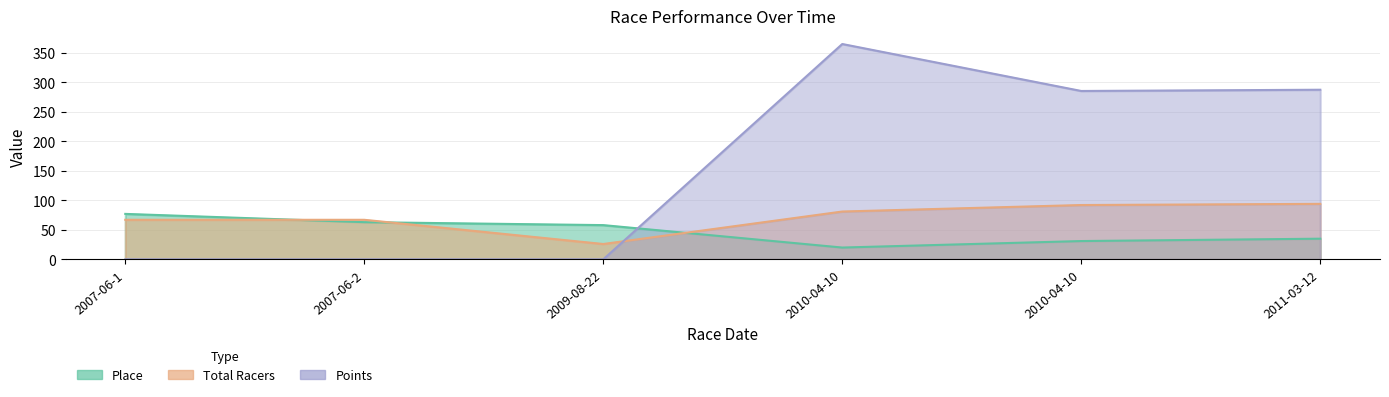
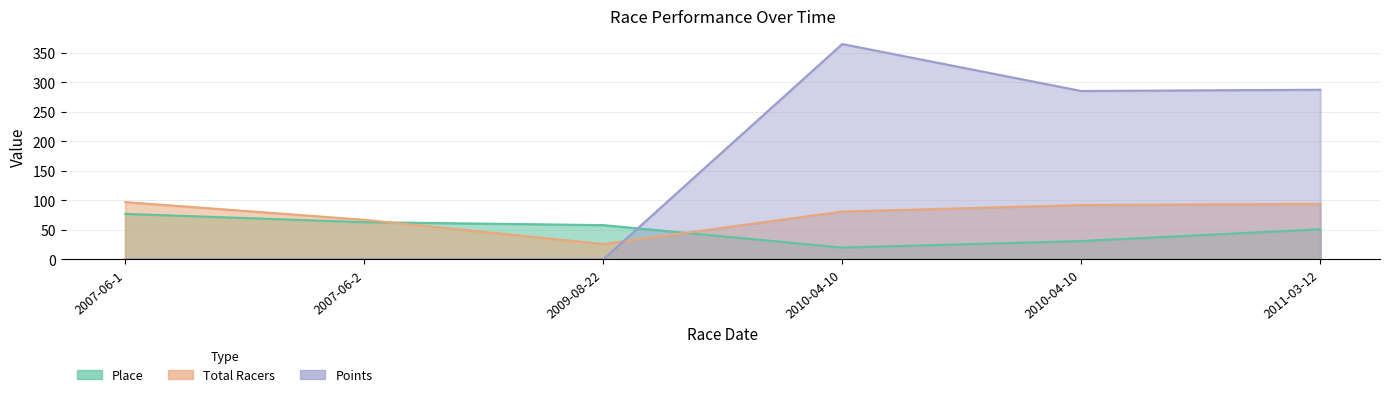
Total Racers, 2007-06-1: 70 -> 100
Place, 2011-03-12: 40 -> 50
